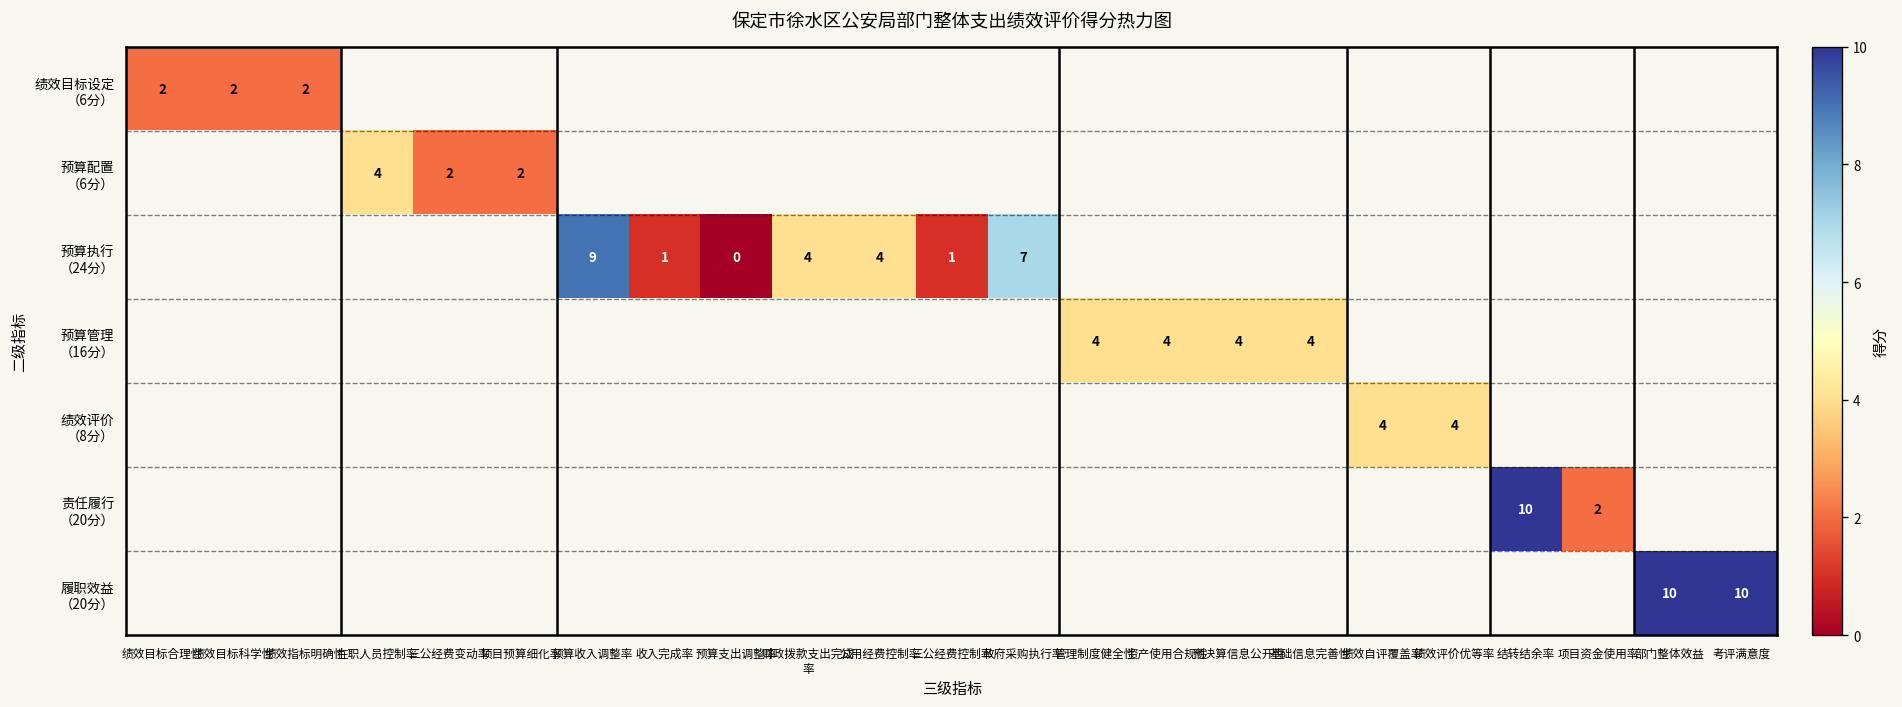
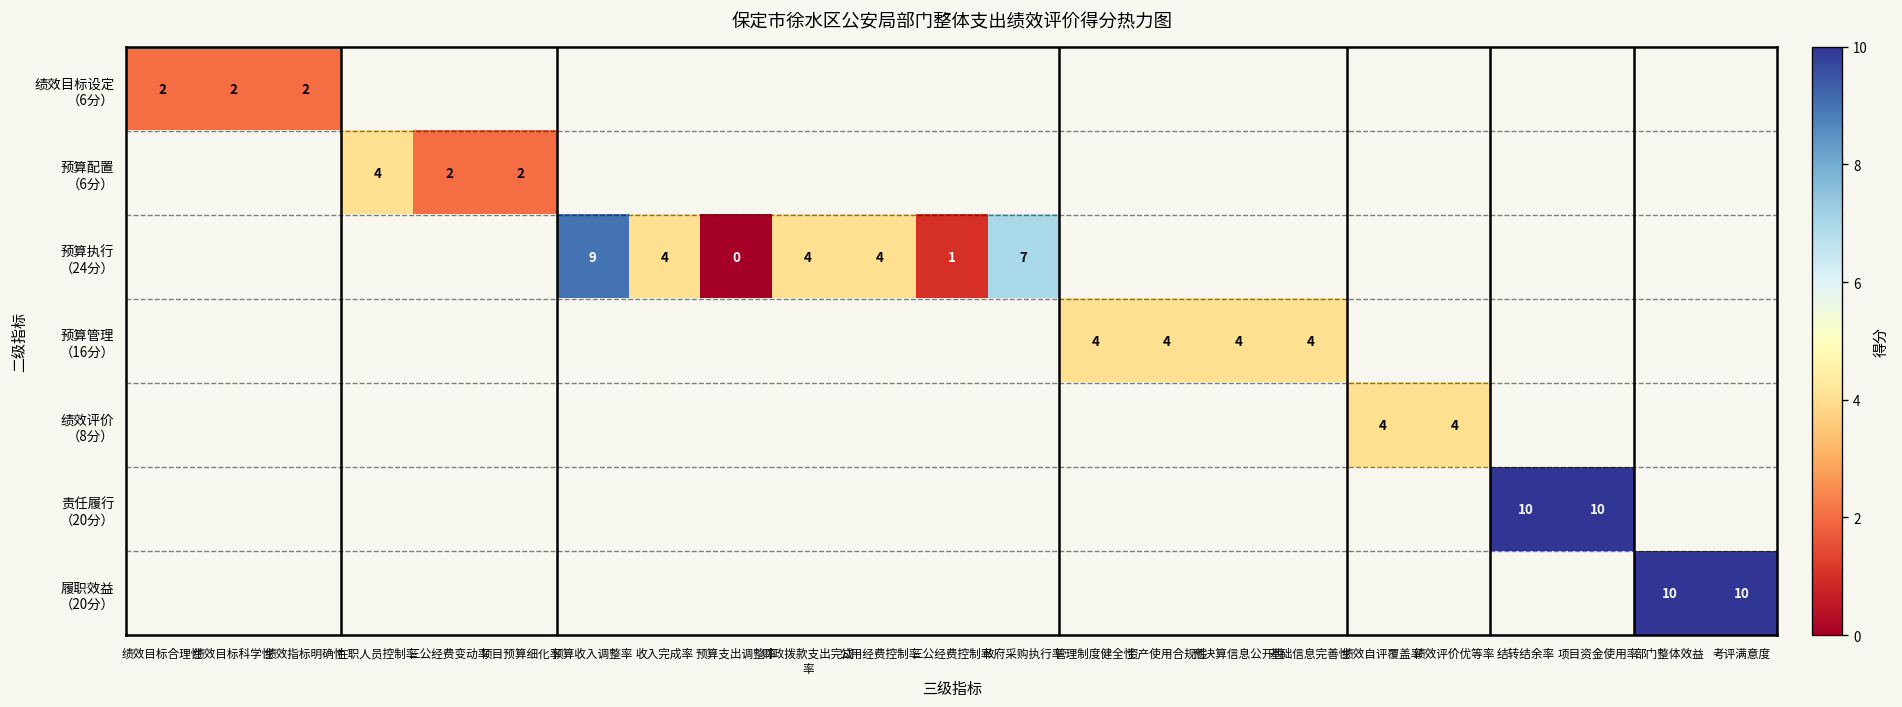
预算执行 （24分）, 收入完成率: 1 -> 4
责任履行 （20分）, 项目资金使用率: 2 -> 10
